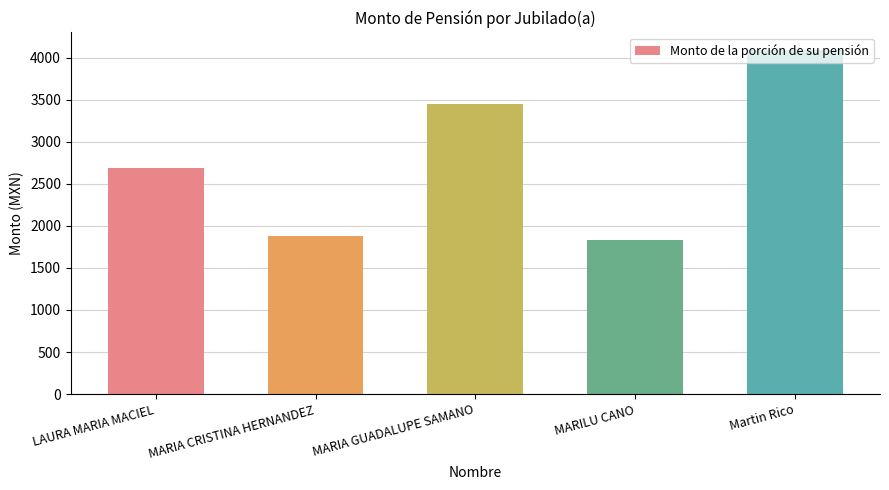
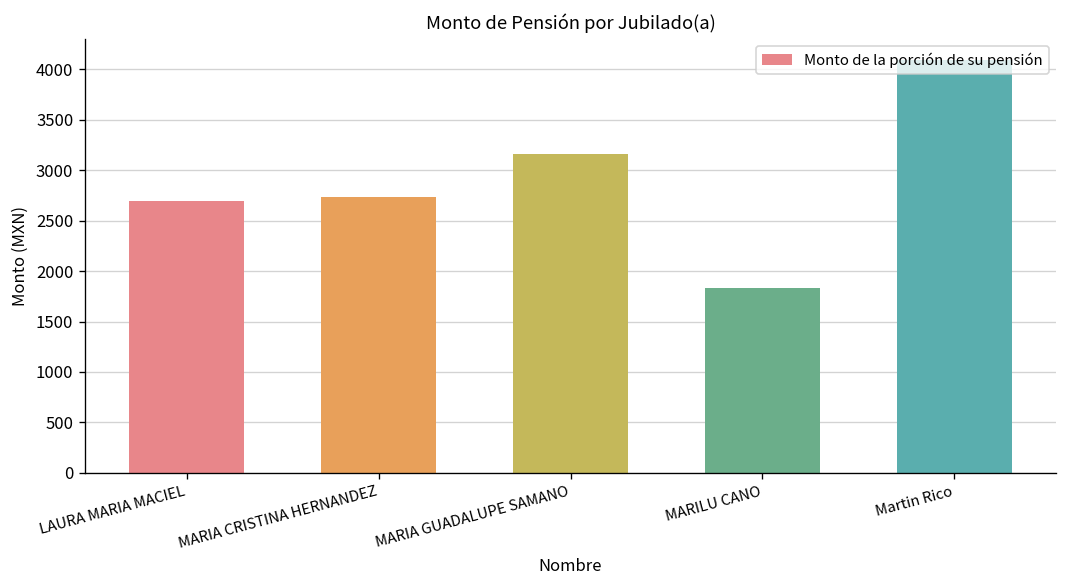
MARIA CRISTINA HERNANDEZ: 1900 -> 2700
MARIA GUADALUPE SAMANO: 3400 -> 3200
